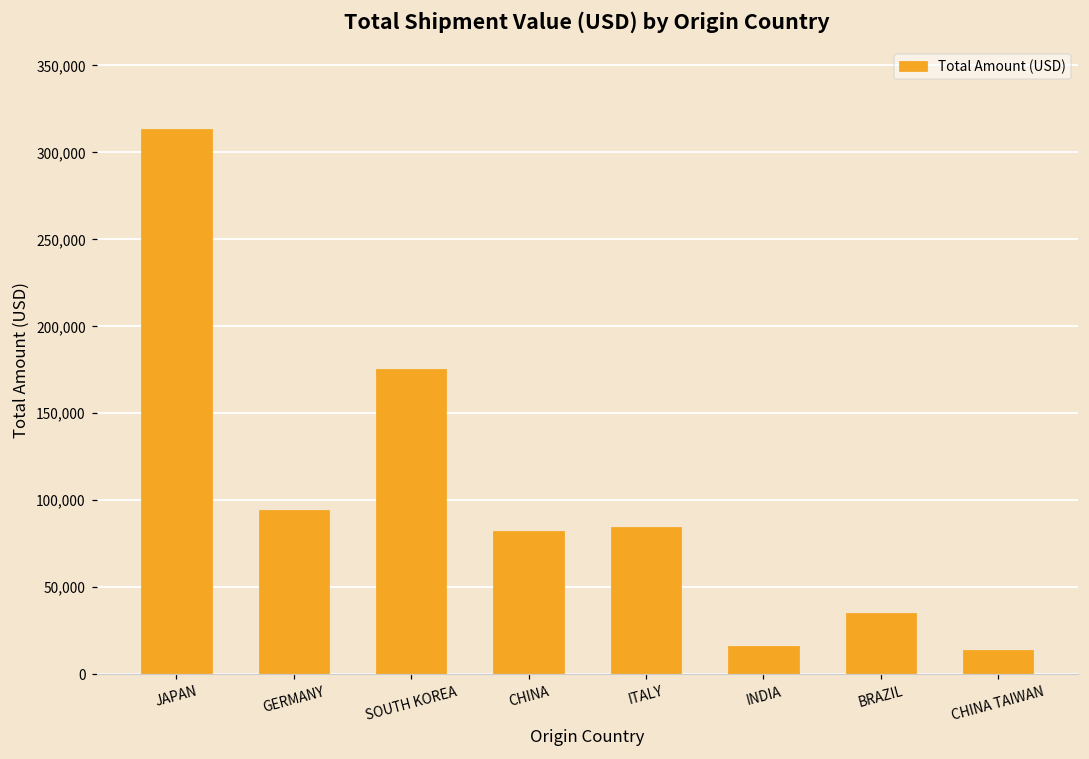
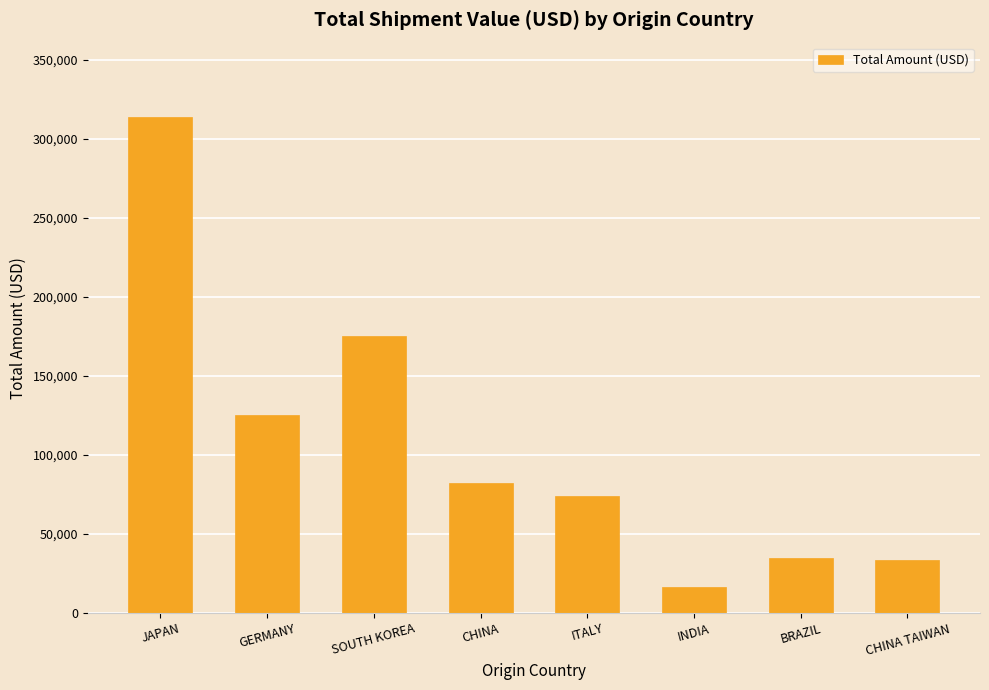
GERMANY: 94,000 -> 125,000
ITALY: 85,000 -> 74,000
CHINA TAIWAN: 14,000 -> 33,000
